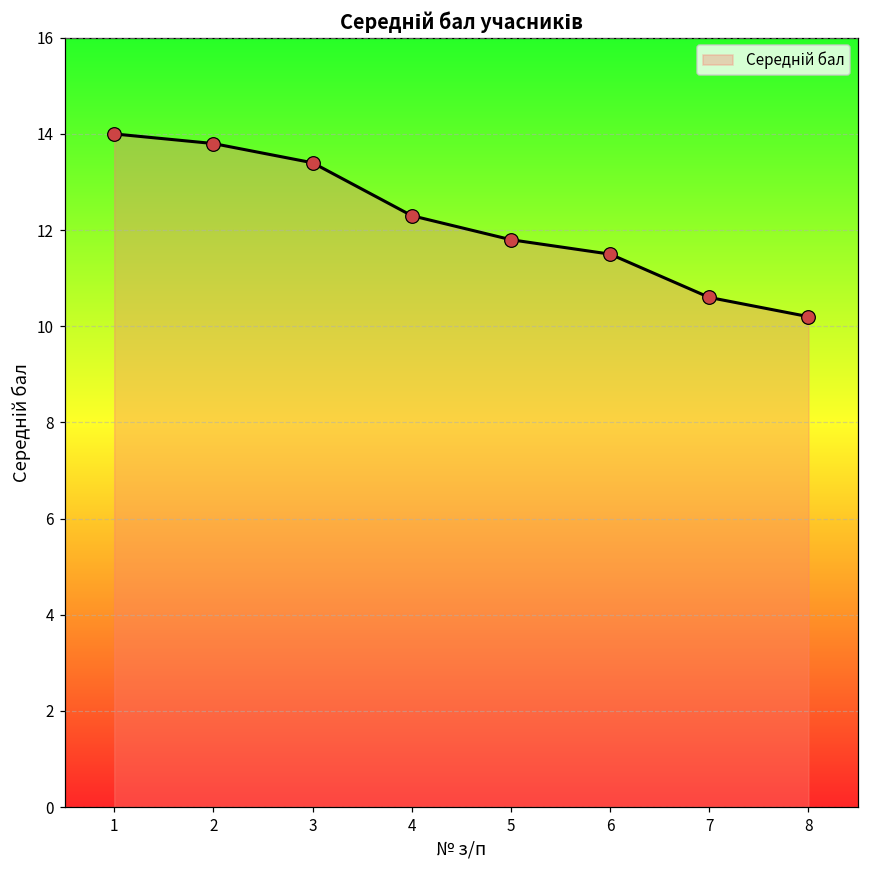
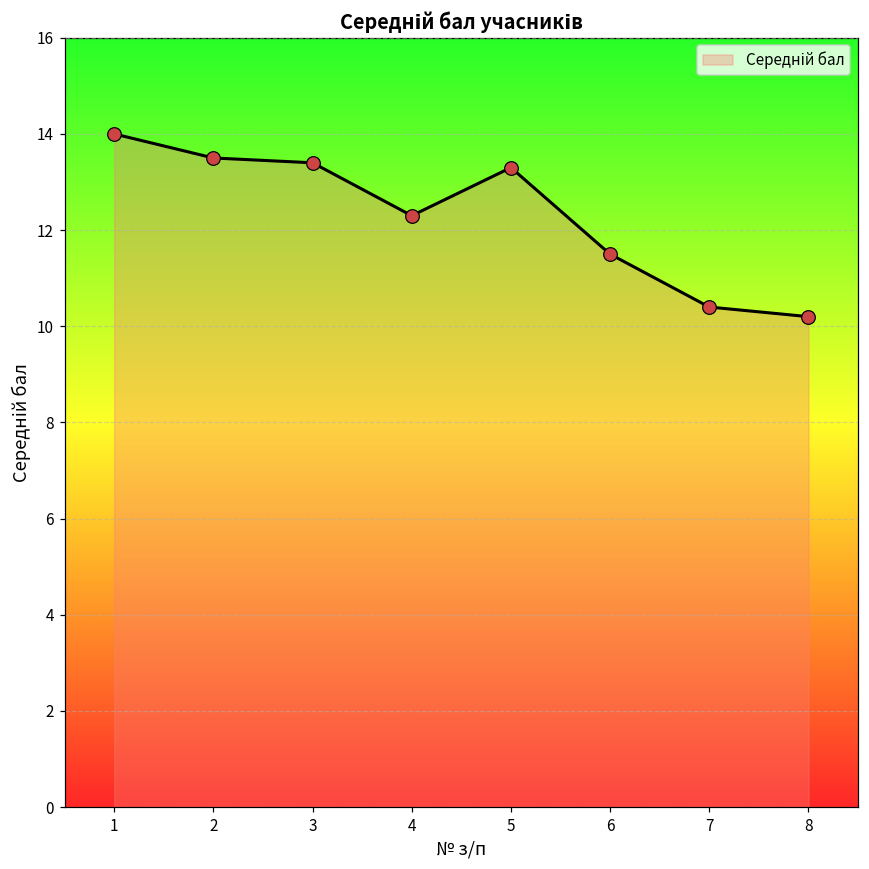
2: 13.8 -> 13.5
5: 11.8 -> 13.3
7: 10.6 -> 10.4
